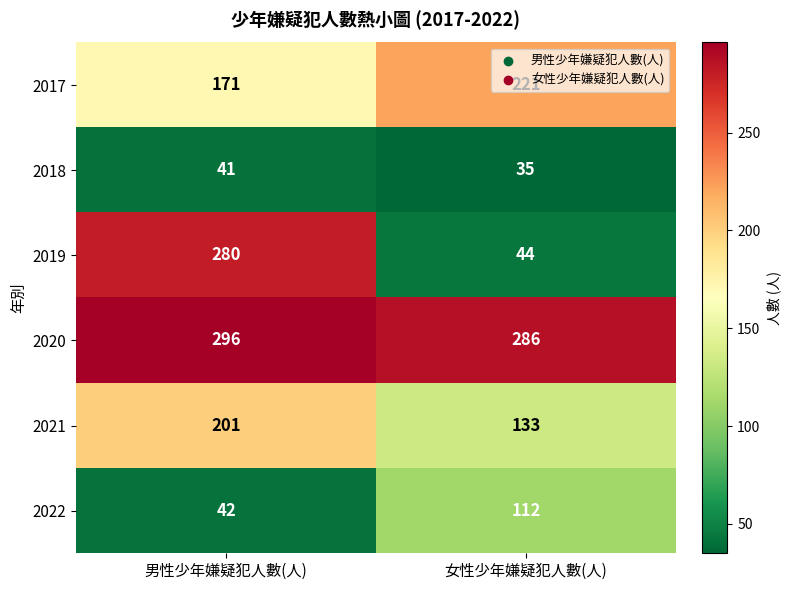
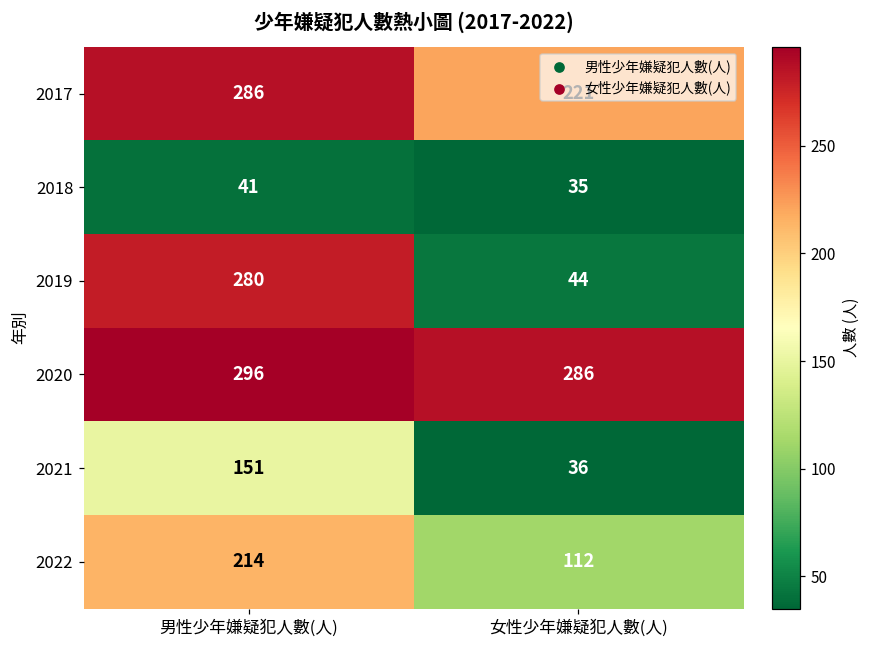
2017, 男性少年嫌疑犯人數(人): 171 -> 286
2021, 男性少年嫌疑犯人數(人): 201 -> 151
2021, 女性少年嫌疑犯人數(人): 133 -> 36
2022, 男性少年嫌疑犯人數(人): 42 -> 214
